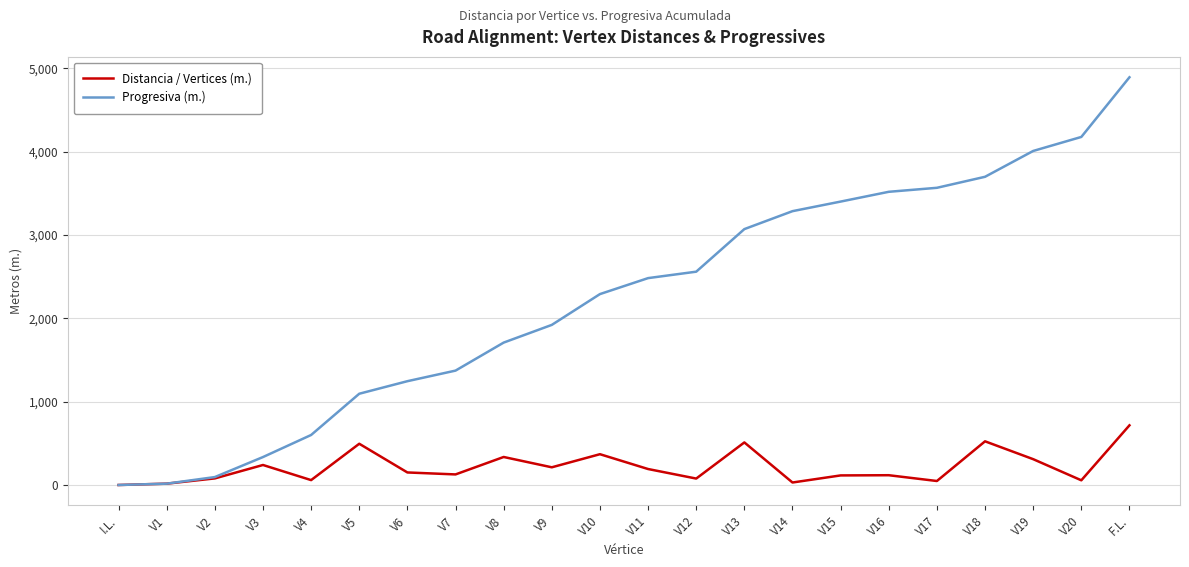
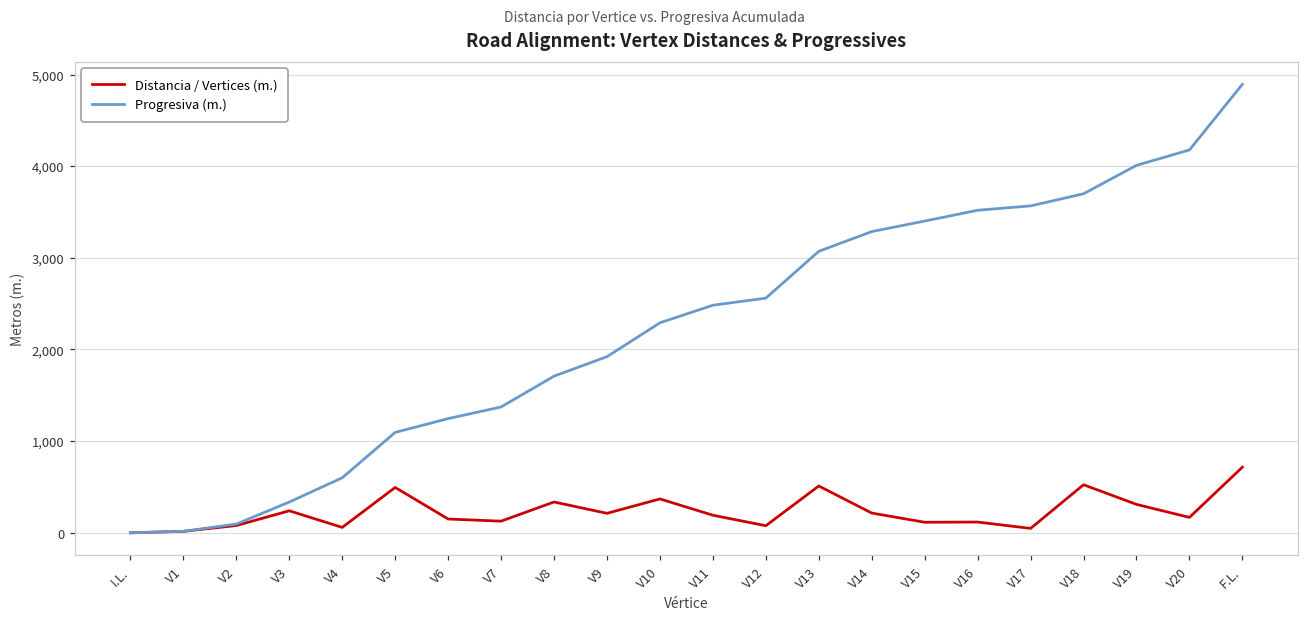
Distancia / Vertices (m.), V14: 0 -> 200
Distancia / Vertices (m.), V20: 100 -> 200
